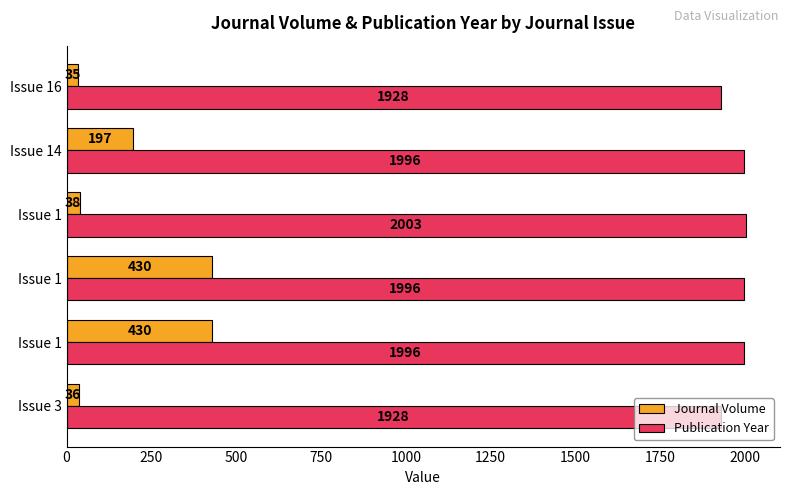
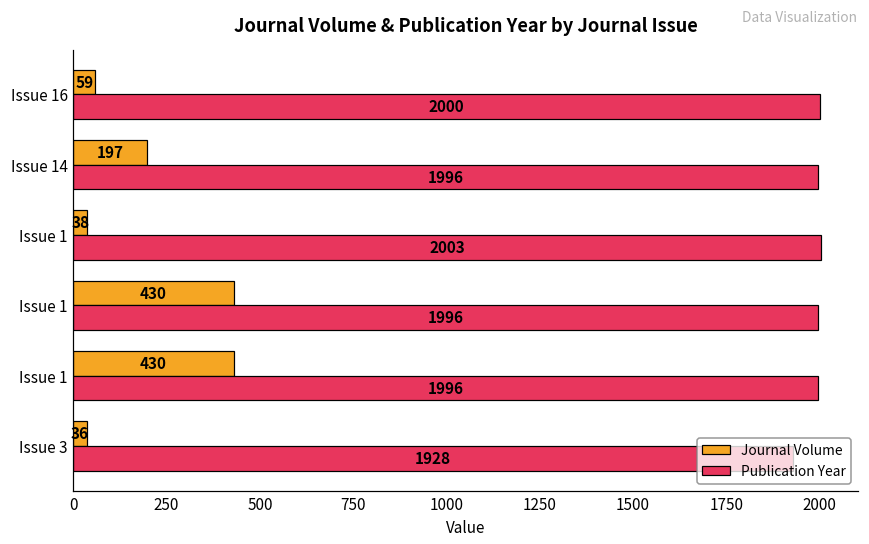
Journal Volume, Issue 16: 35 -> 59
Publication Year, Issue 16: 1928 -> 2000
